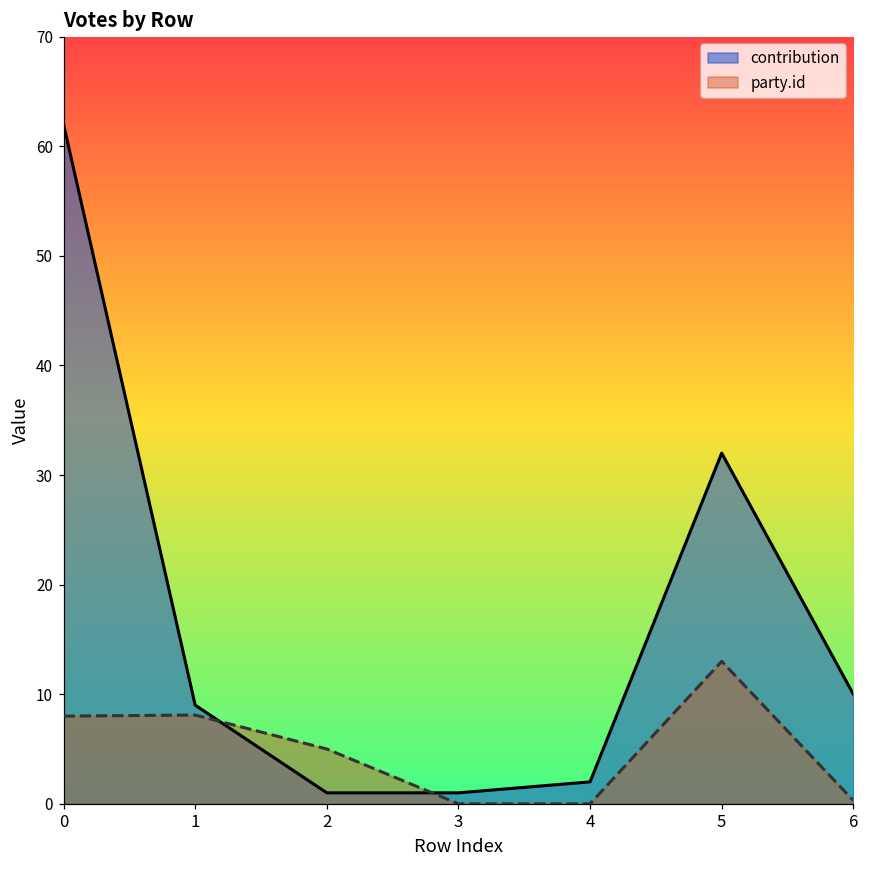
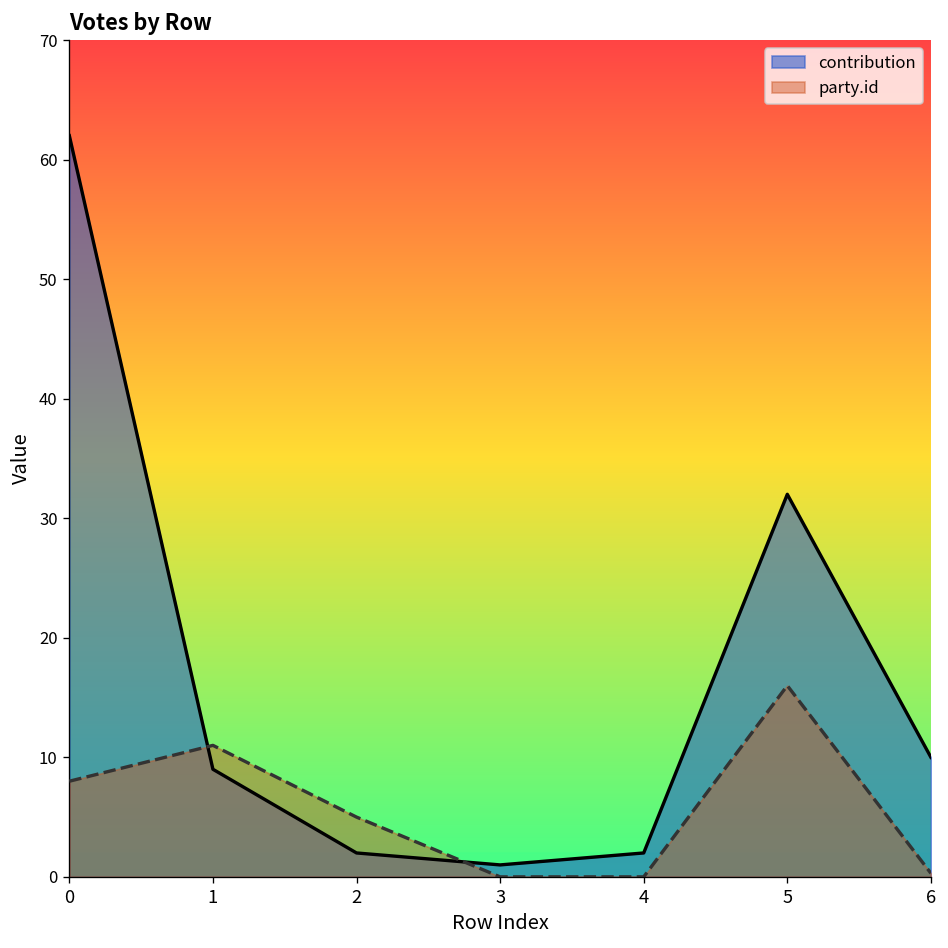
party.id, 1: 8 -> 11
contribution, 2: 1 -> 2
party.id, 5: 13 -> 16
